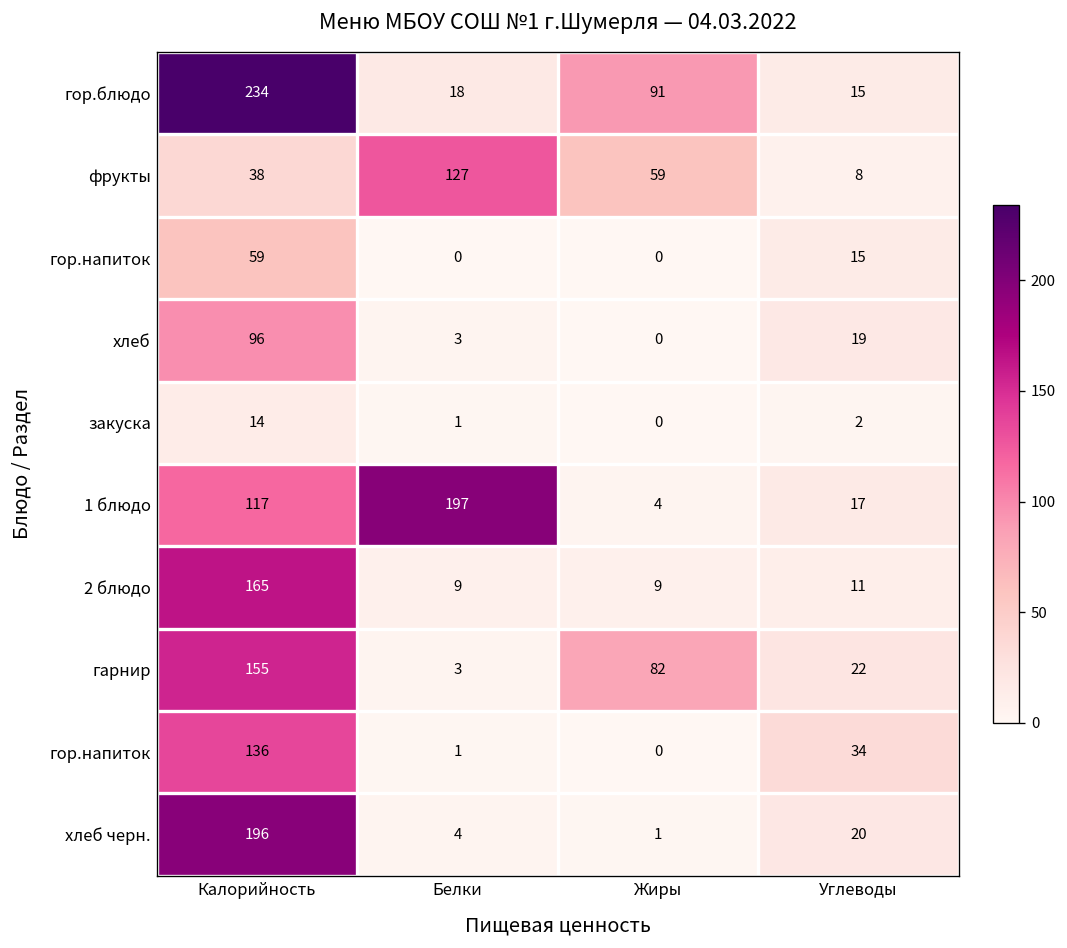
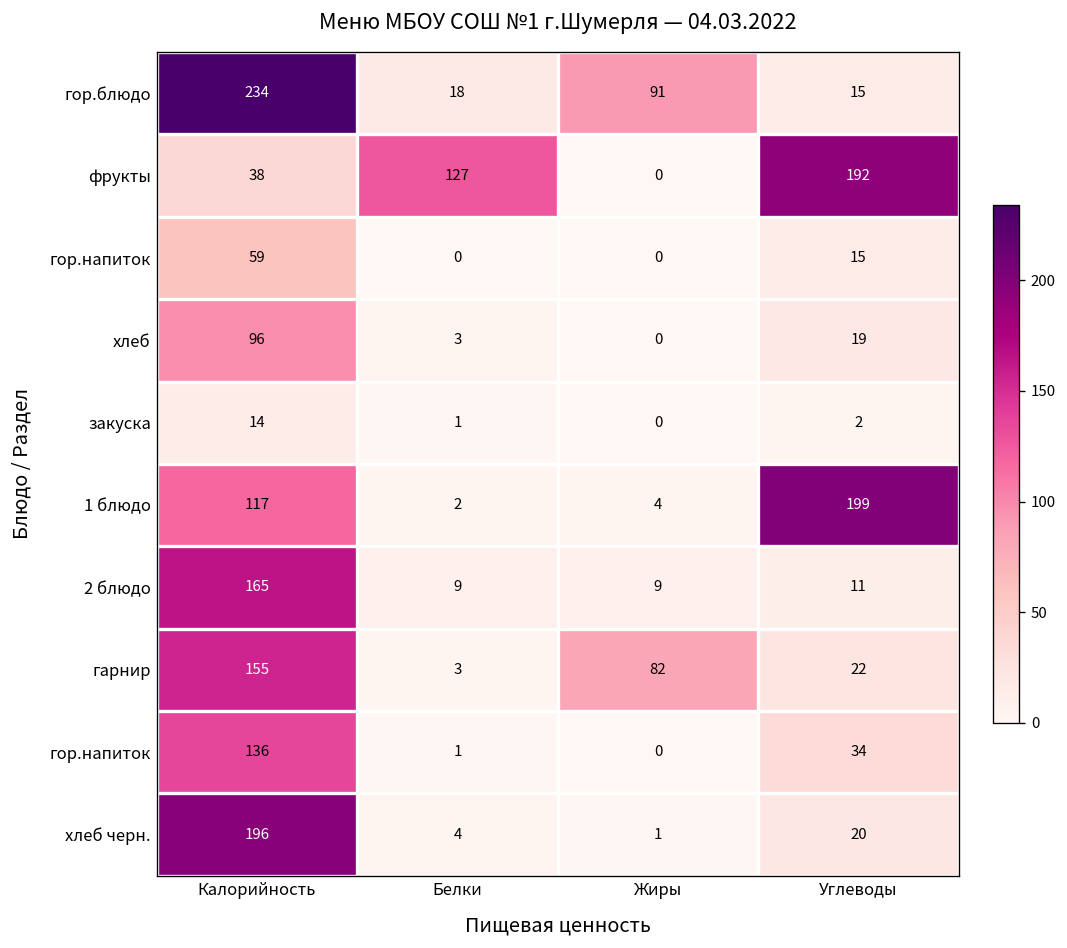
фрукты, Жиры: 59 -> 0
фрукты, Углеводы: 8 -> 192
1 блюдо, Белки: 197 -> 2
1 блюдо, Углеводы: 17 -> 199
